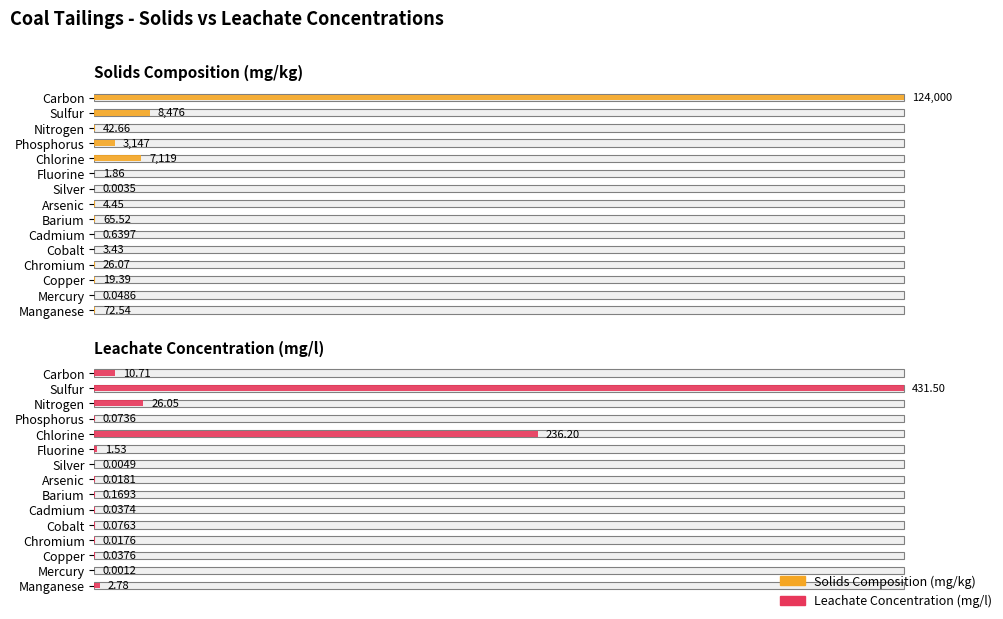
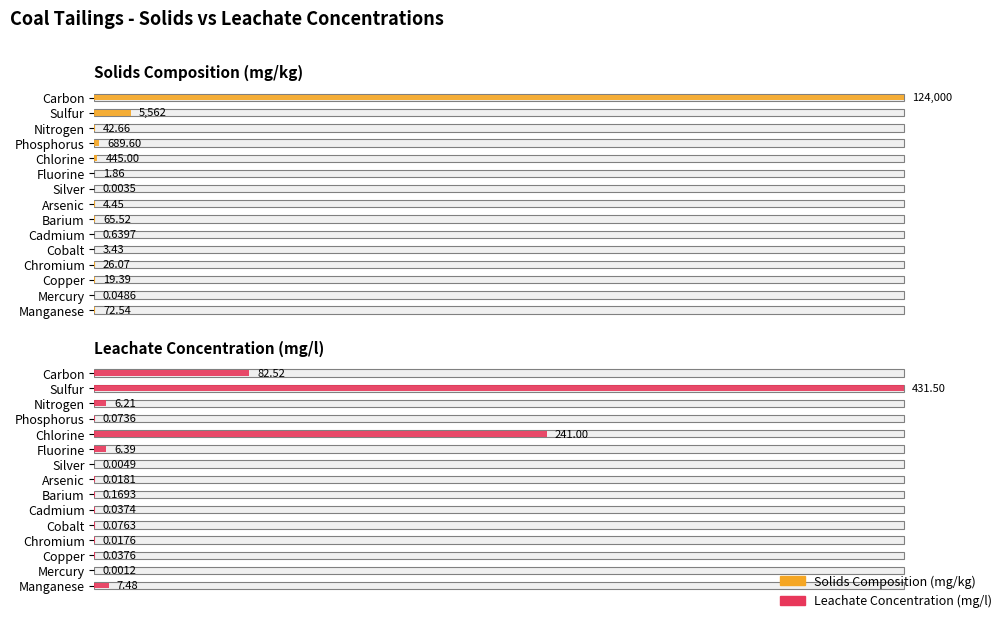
Solids Composition (mg/kg), Solids Composition (mg/kg), Sulfur: 8,476 -> 5,562
Solids Composition (mg/kg), Solids Composition (mg/kg), Phosphorus: 3,147 -> 689.60
Solids Composition (mg/kg), Solids Composition (mg/kg), Chlorine: 7,119 -> 445.00
Leachate Concentration (mg/l), Leachate Concentration (mg/l), Carbon: 10.71 -> 82.52
Leachate Concentration (mg/l), Leachate Concentration (mg/l), Nitrogen: 26.05 -> 6.21
Leachate Concentration (mg/l), Leachate Concentration (mg/l), Chlorine: 236.20 -> 241.00
Leachate Concentration (mg/l), Leachate Concentration (mg/l), Fluorine: 1.53 -> 6.39
Leachate Concentration (mg/l), Leachate Concentration (mg/l), Manganese: 2.78 -> 7.48
